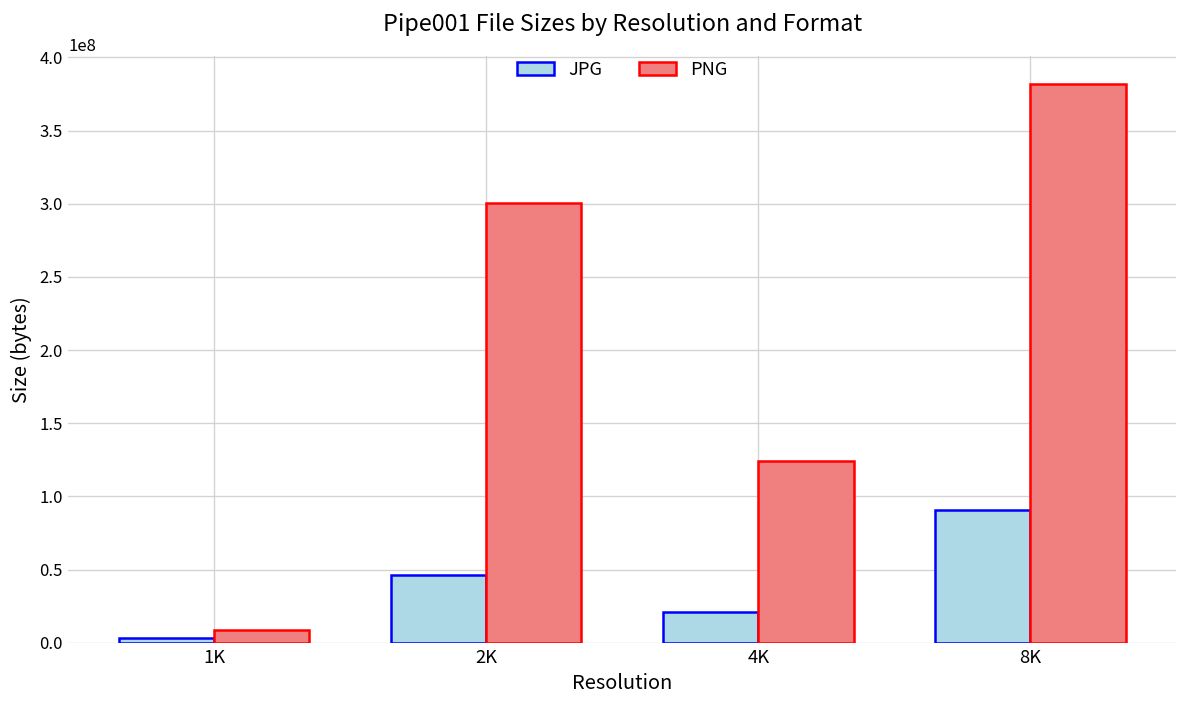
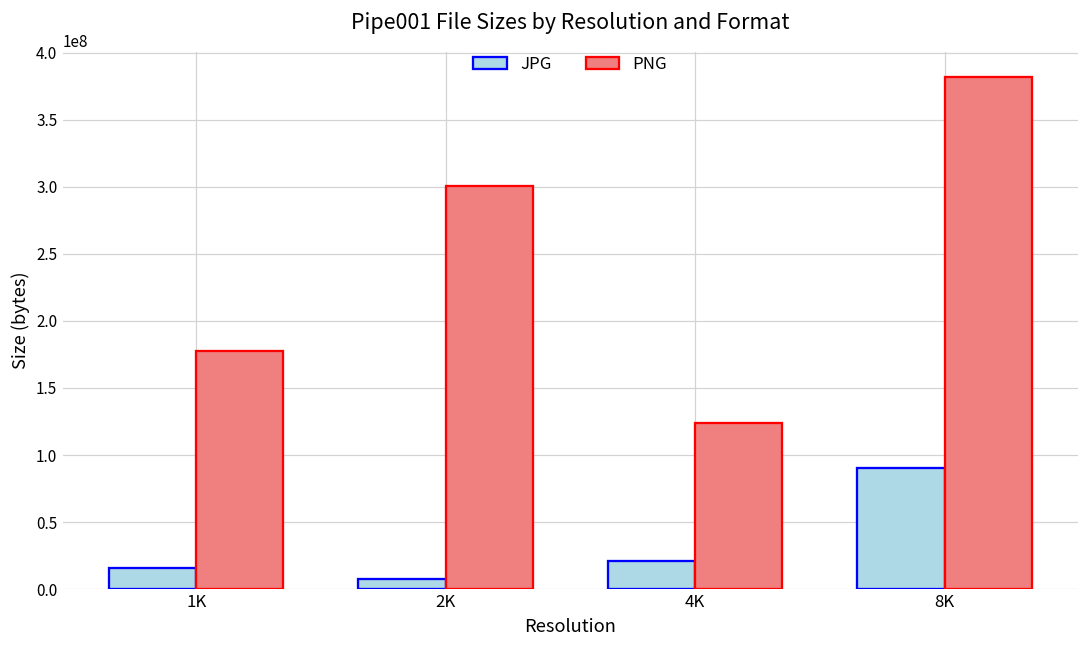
JPG, 1K: 3000000 -> 15000000
PNG, 1K: 9000000 -> 178000000
JPG, 2K: 46000000 -> 8000000
